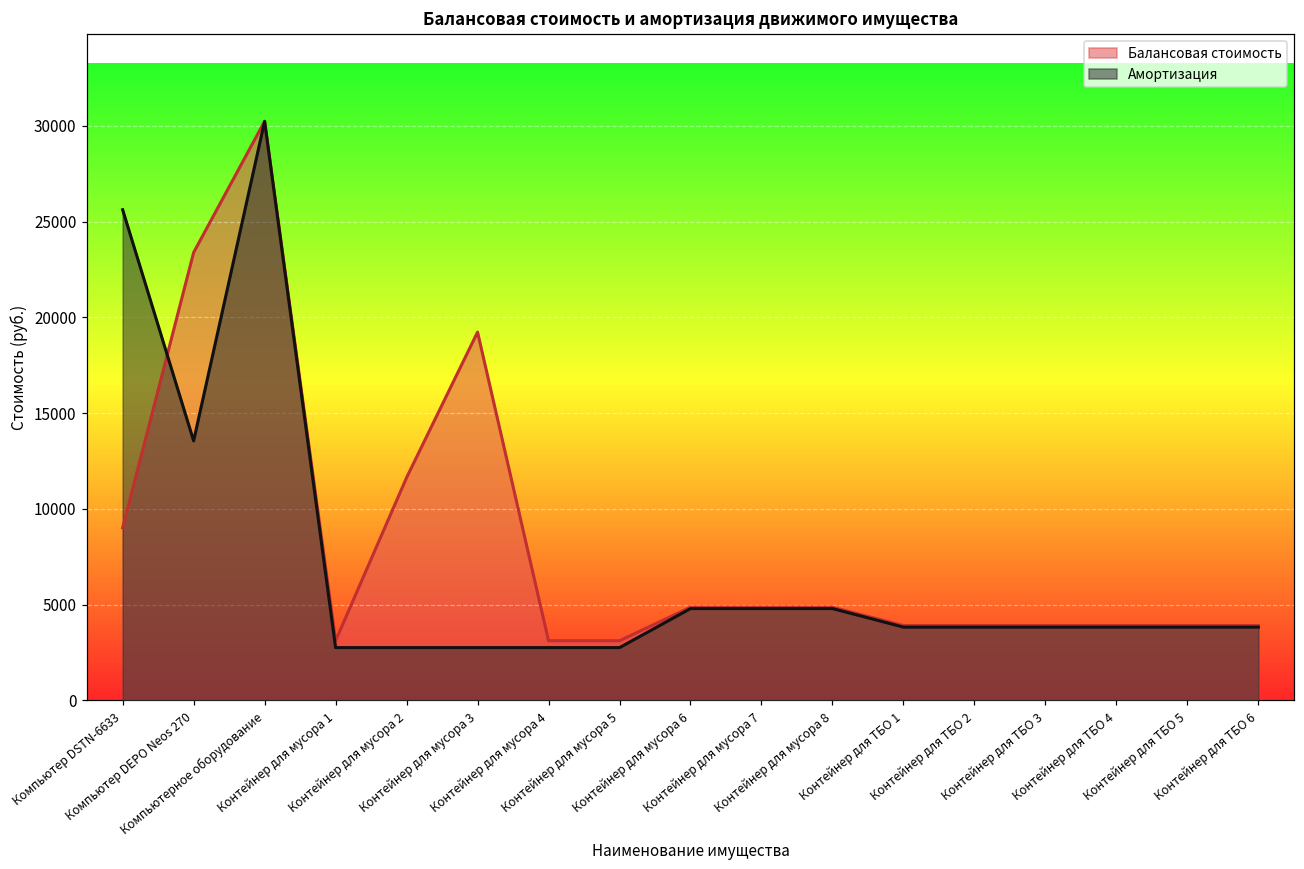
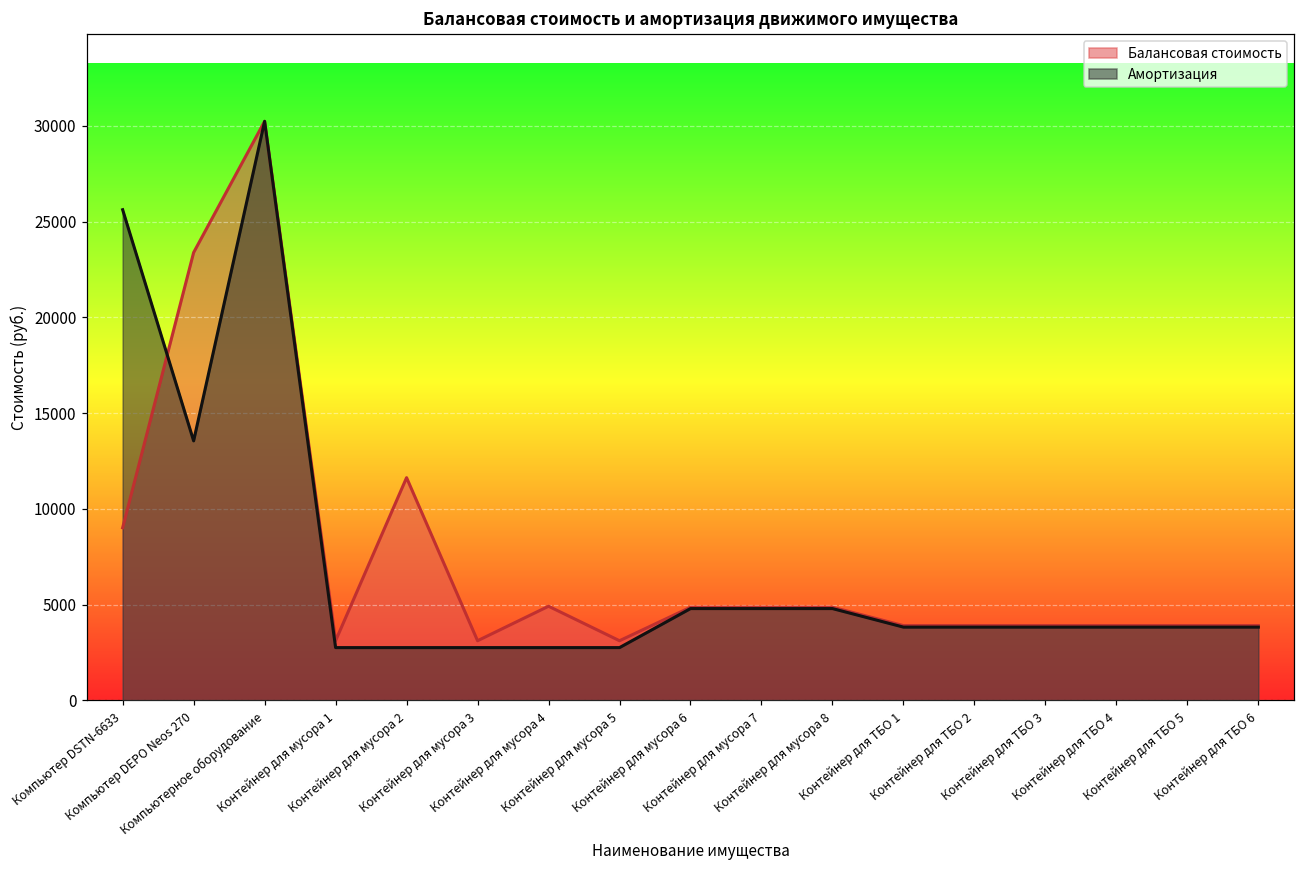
Балансовая стоимость, Контейнер для мусора 3: 19200 -> 3100
Балансовая стоимость, Контейнер для мусора 4: 3100 -> 4900
